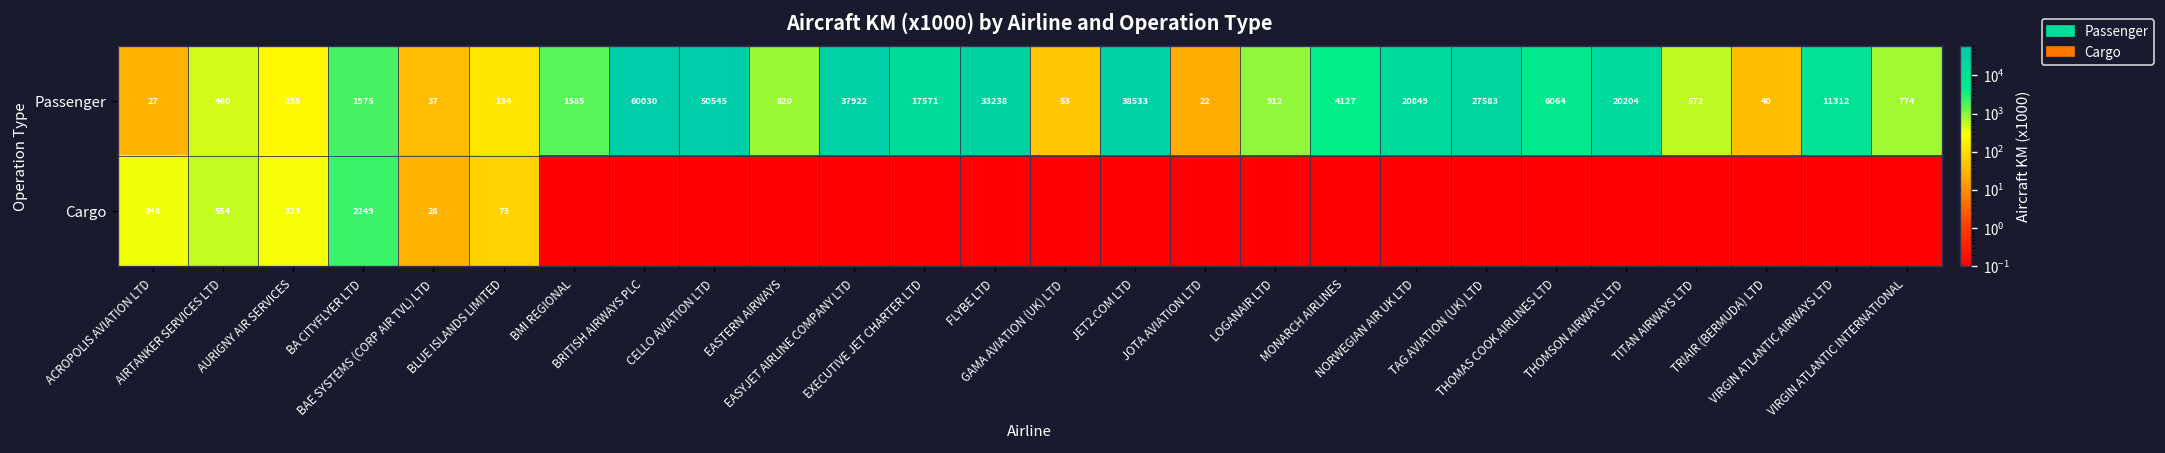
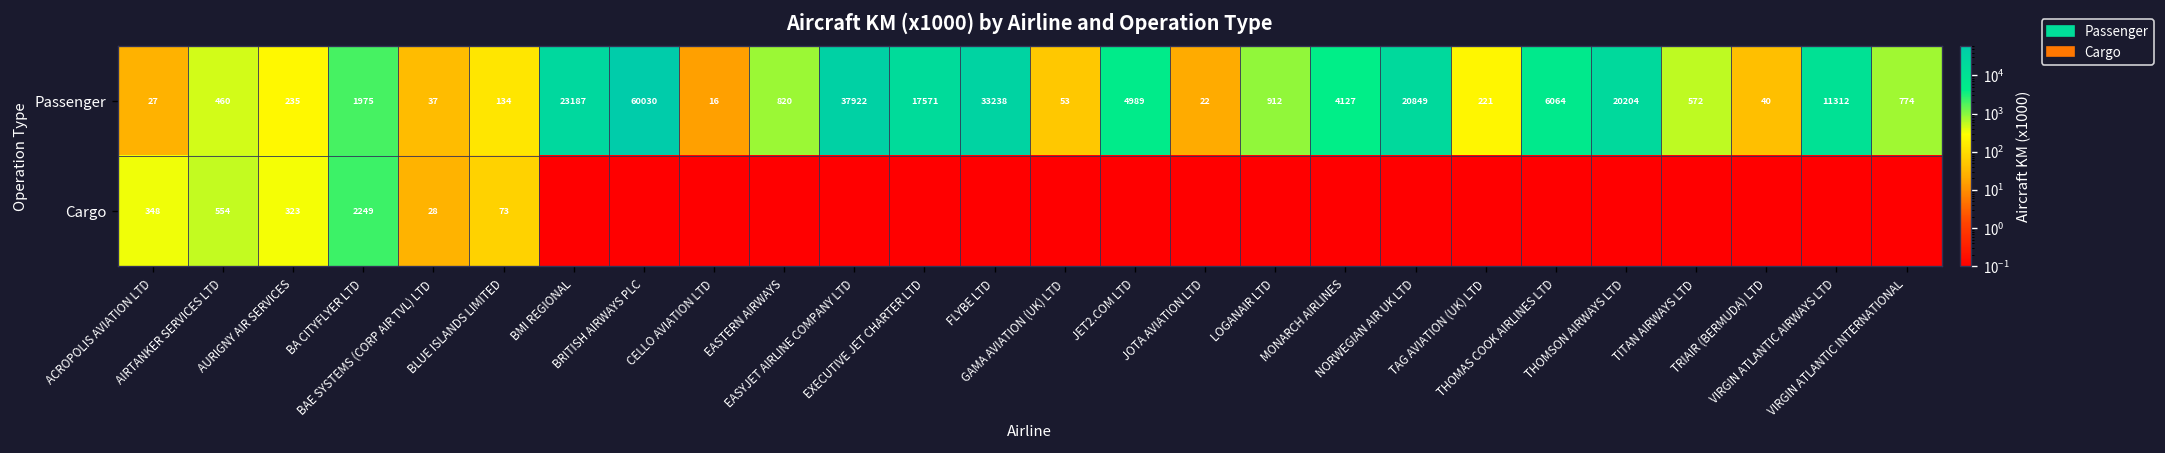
Passenger, BMI REGIONAL: 1585 -> 23187
Passenger, CELLO AVIATION LTD: 50545 -> 16
Passenger, JET2.COM LTD: 38533 -> 4989
Passenger, TAG AVIATION (UK) LTD: 27583 -> 221
